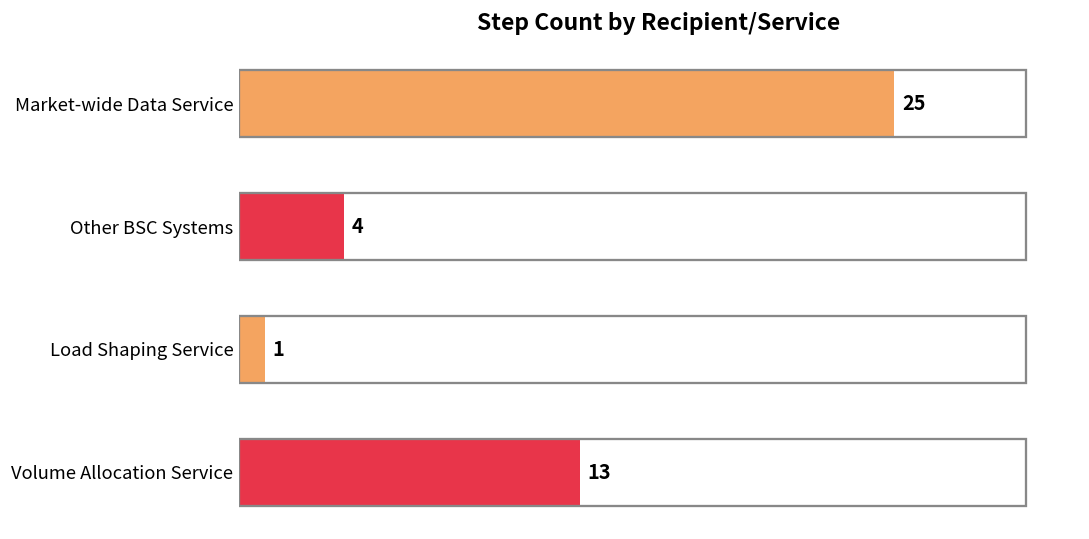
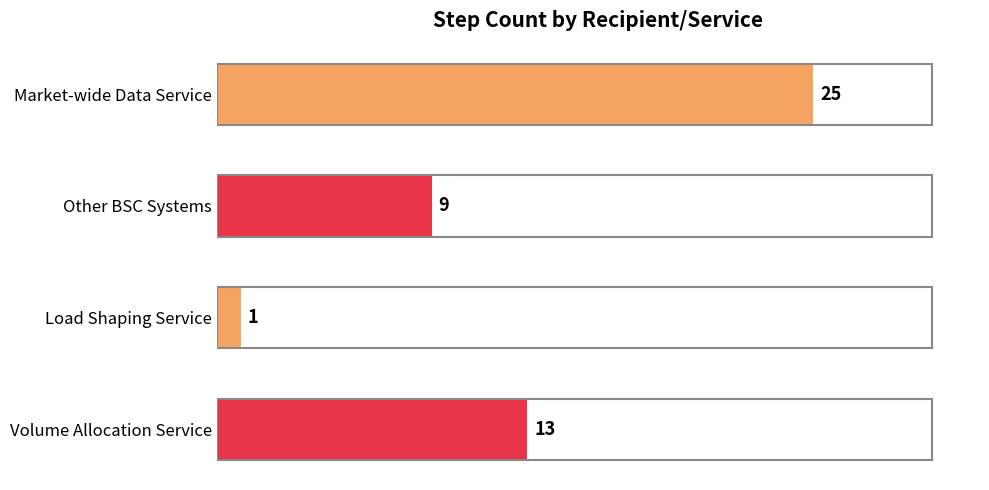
Other BSC Systems: 4 -> 9
